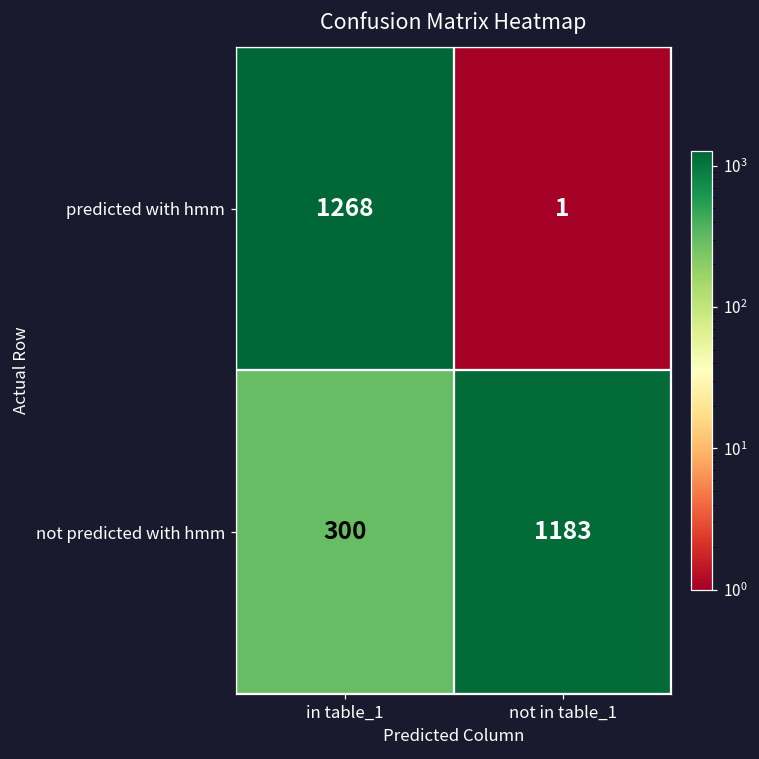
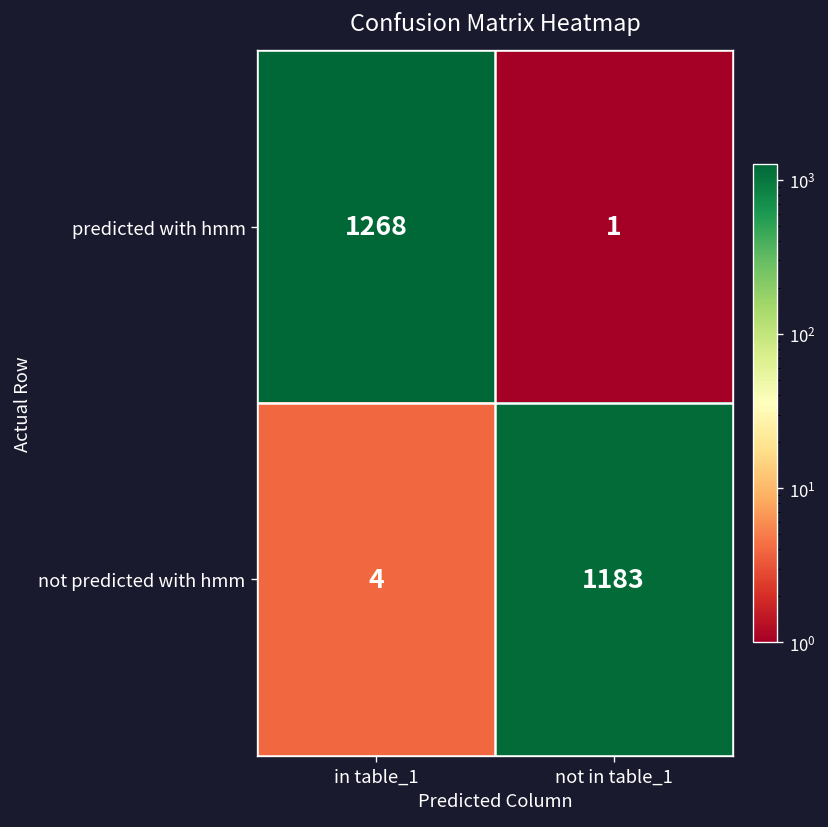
not predicted with hmm, in table_1: 300 -> 4
